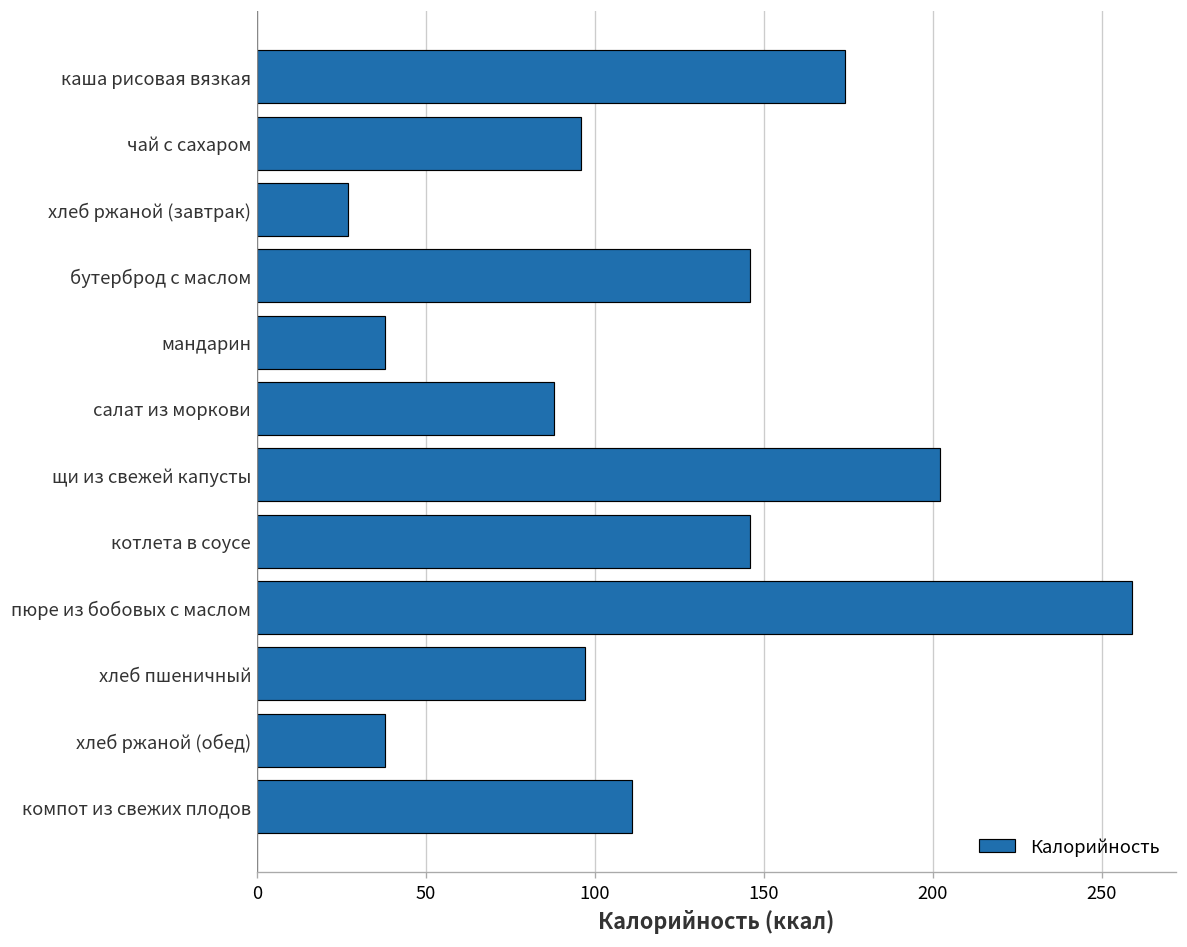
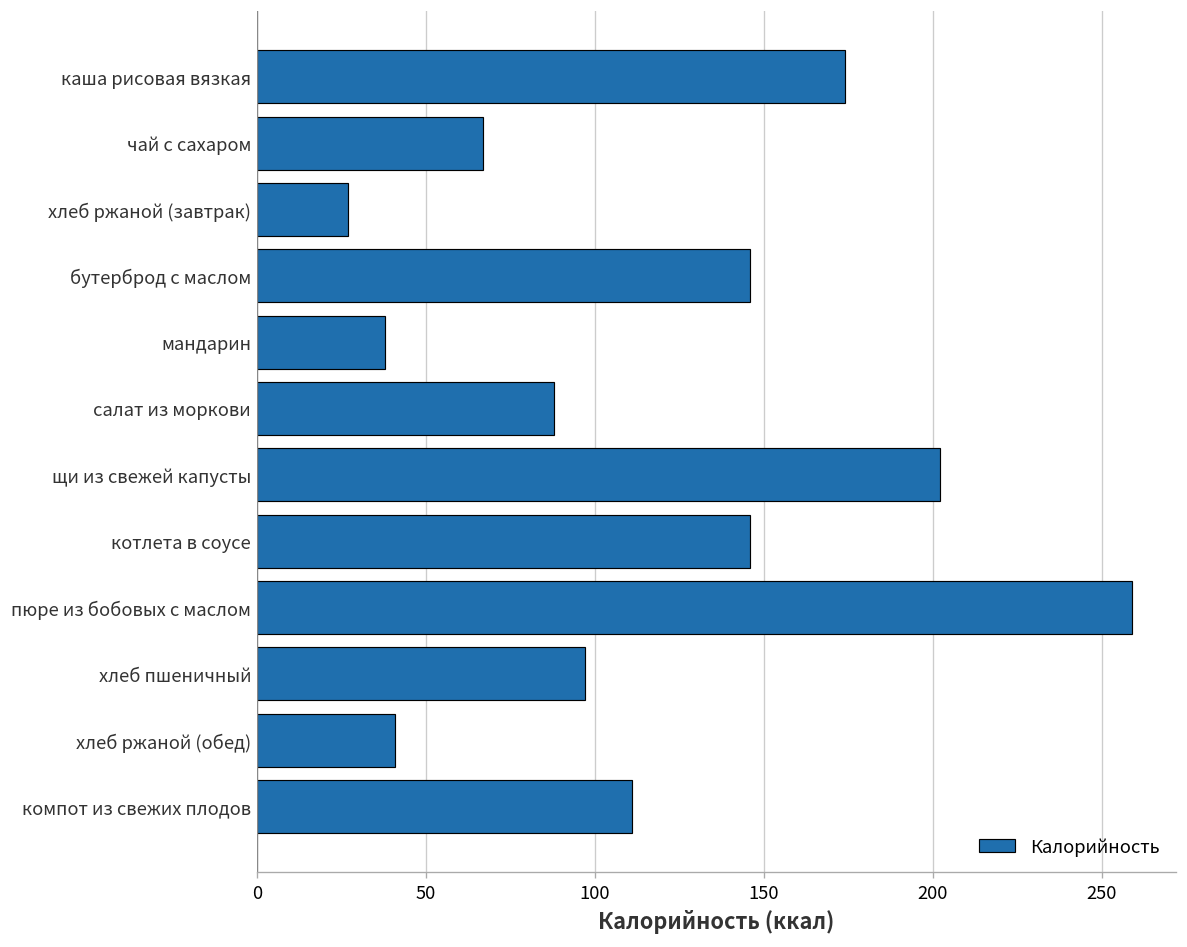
чай с сахаром: 96 -> 67
хлеб ржаной (обед): 38 -> 41
